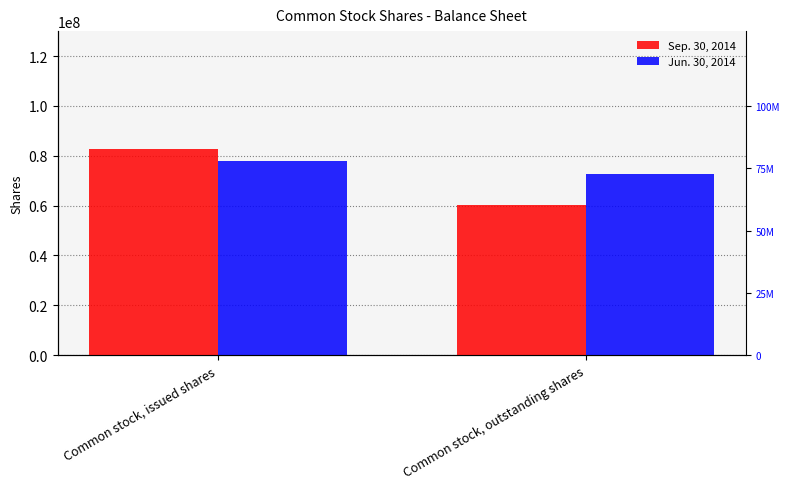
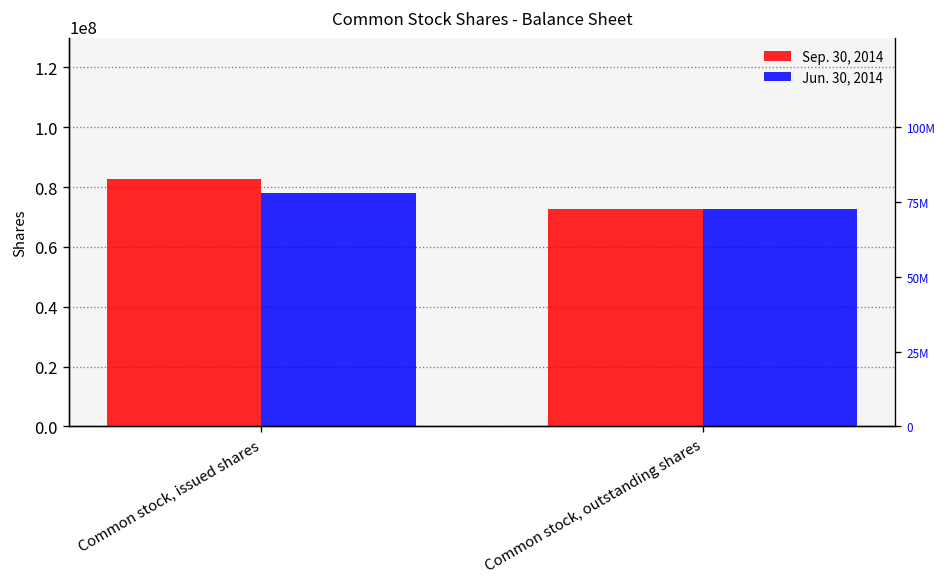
Sep. 30, 2014, Common stock, outstanding shares: 60000000 -> 73000000
